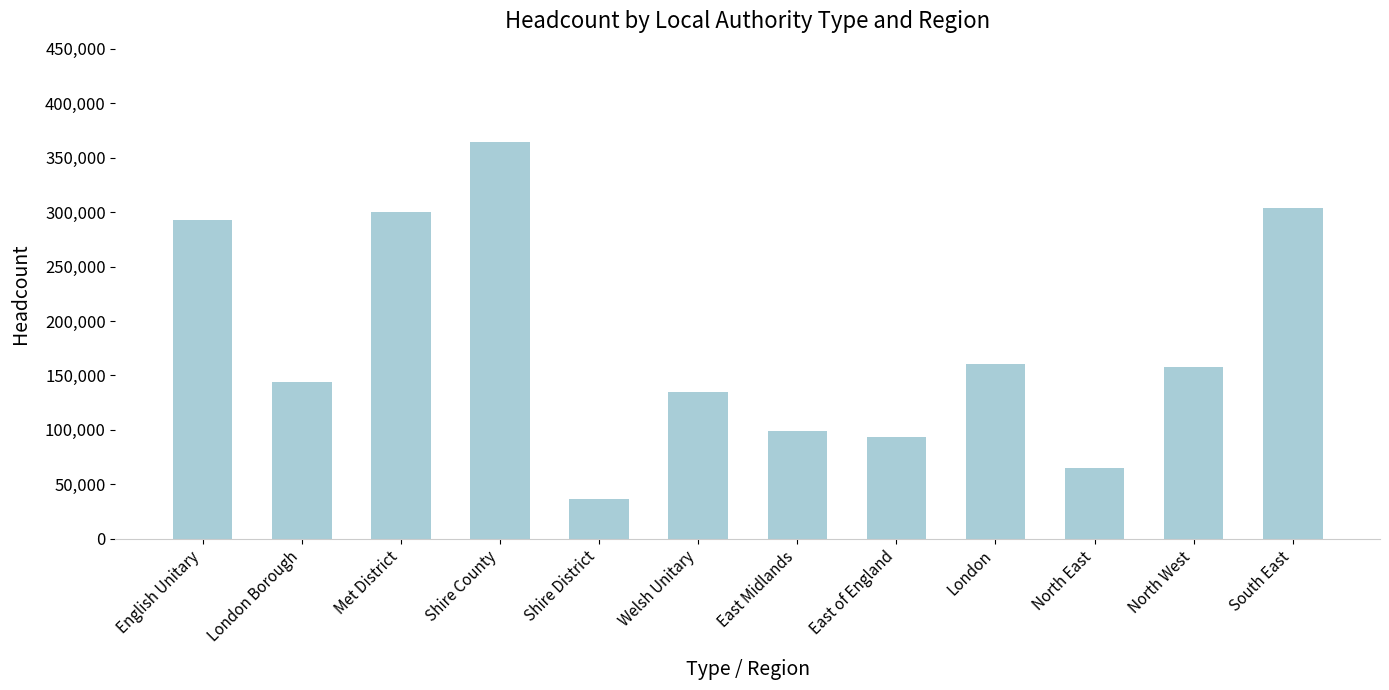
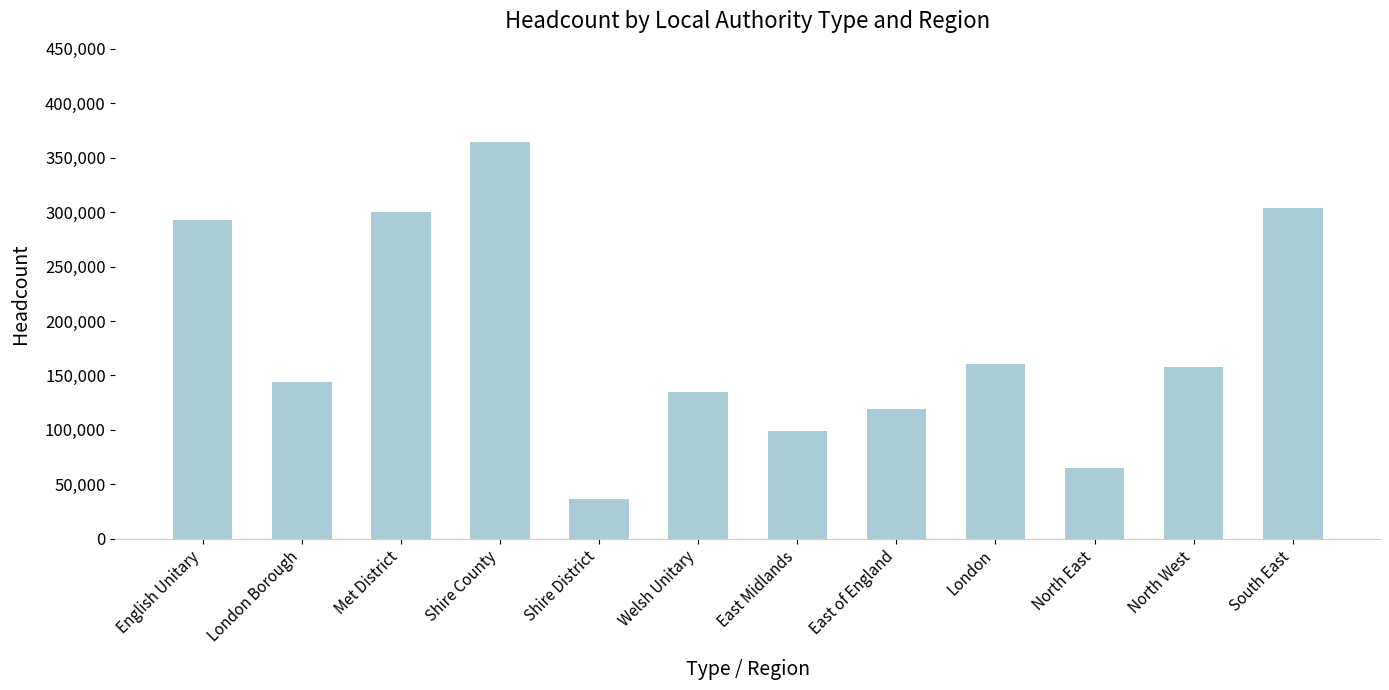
East of England: 93,000 -> 120,000
